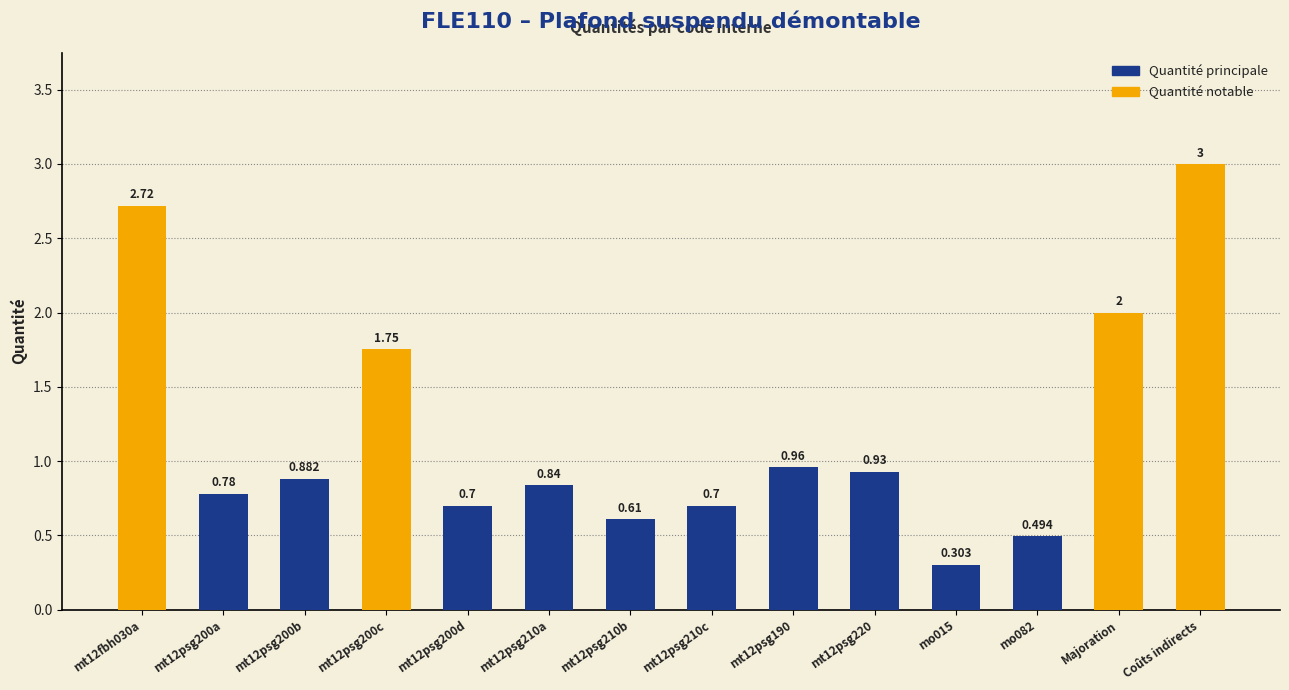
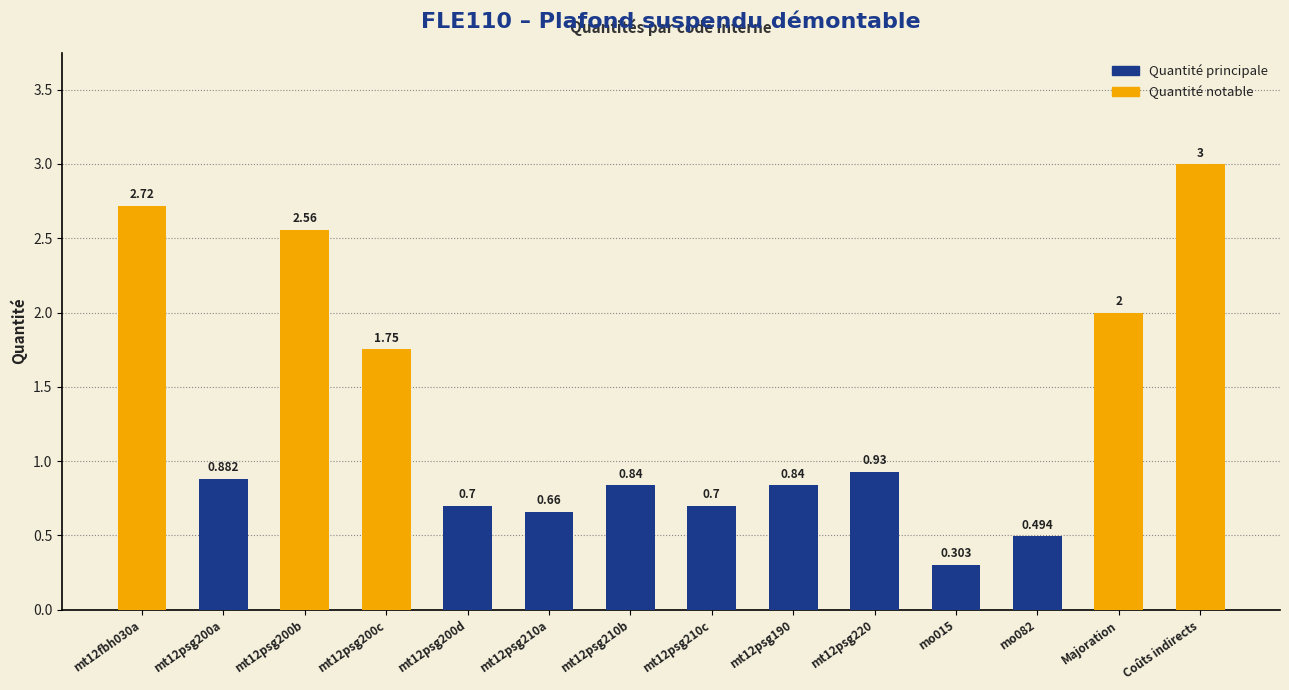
mt12psg200a: 0.78 -> 0.882
mt12psg200b: 0.882 -> 2.56
mt12psg210a: 0.84 -> 0.66
mt12psg210b: 0.61 -> 0.84
mt12psg190: 0.96 -> 0.84
